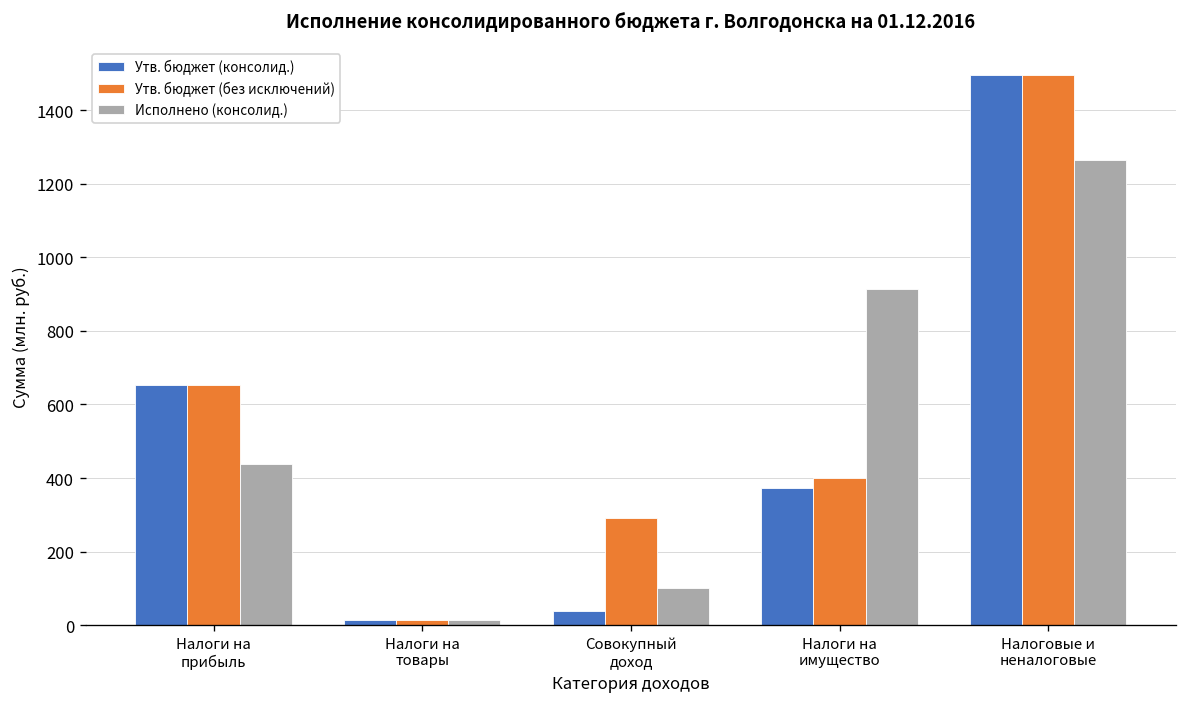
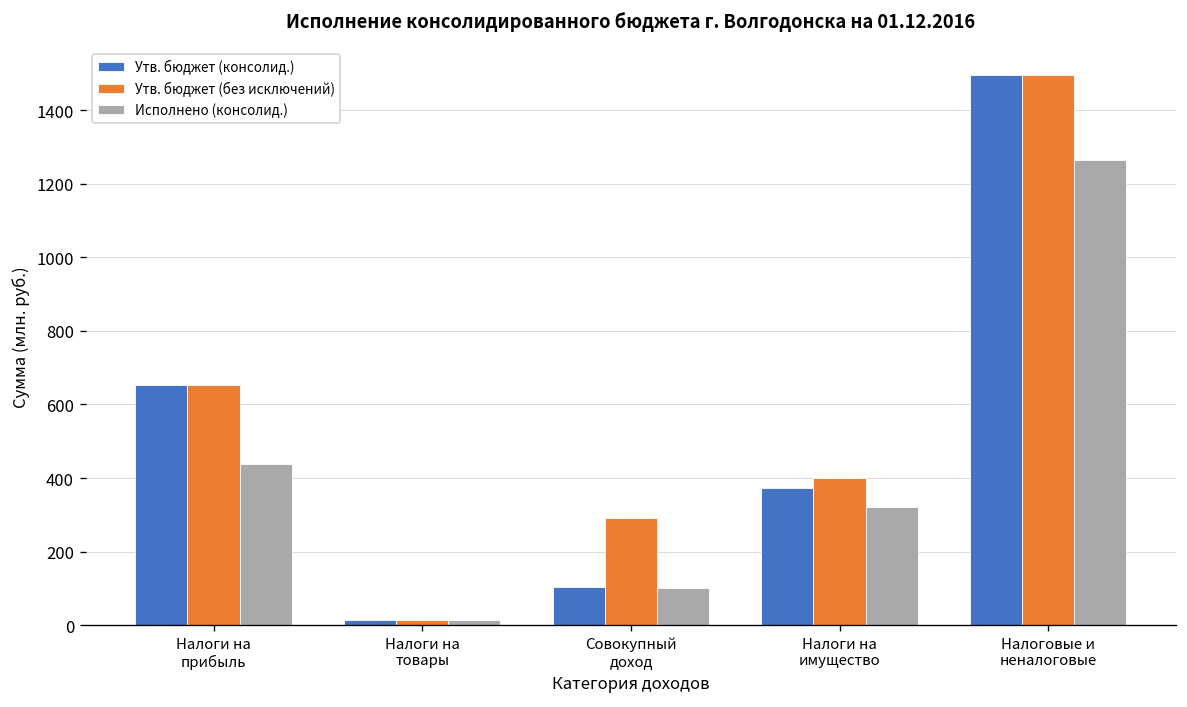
Утв. бюджет (консолид.), Совокупный доход: 40 -> 100
Исполнено (консолид.), Налоги на имущество: 910 -> 320
